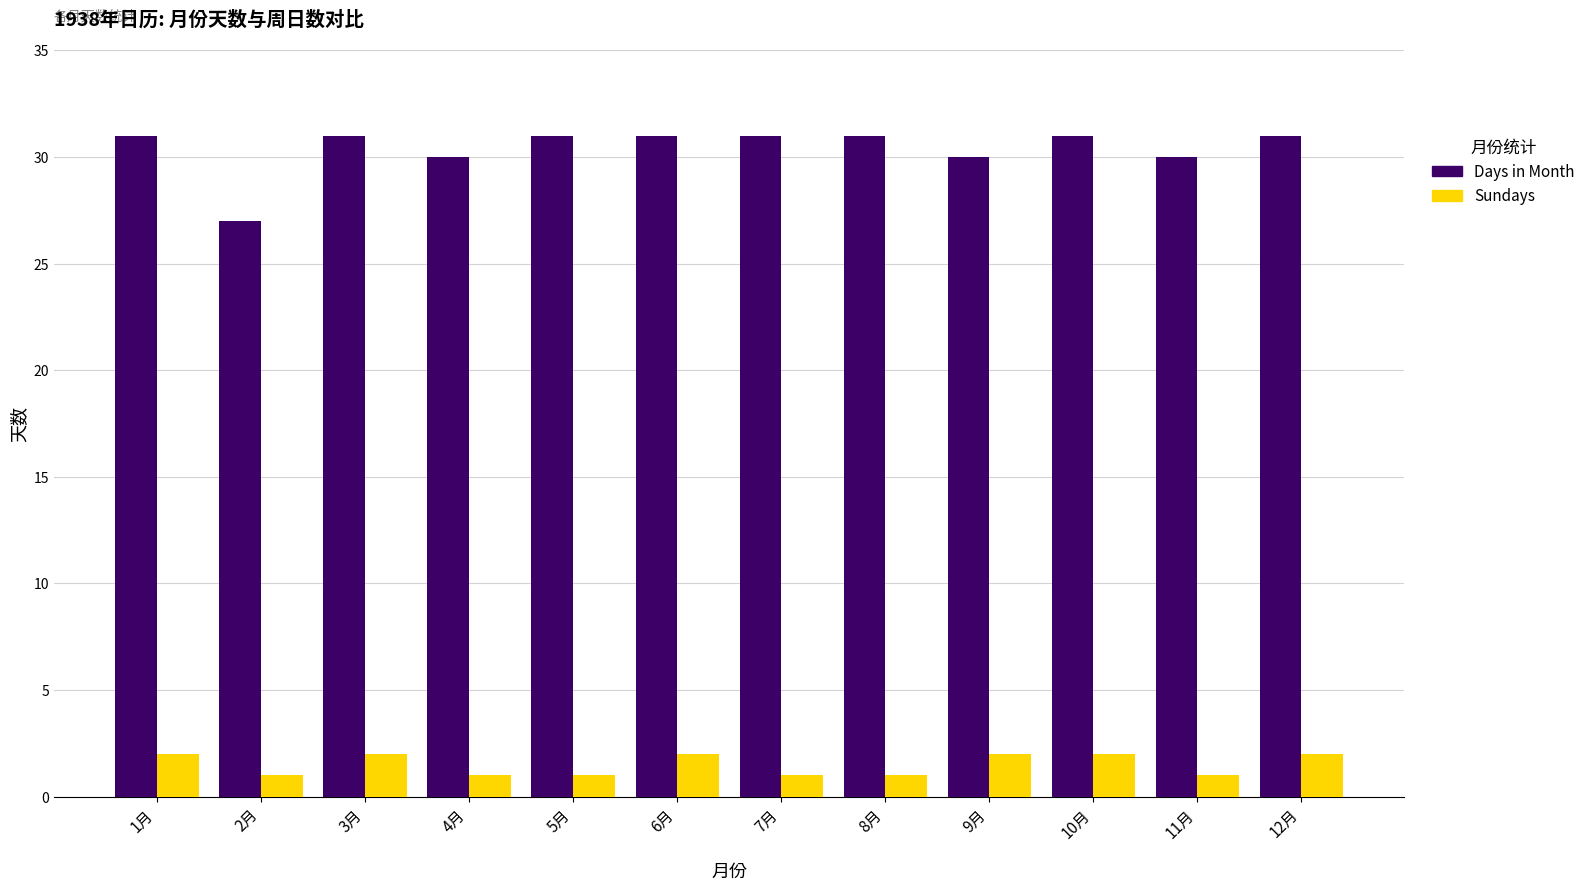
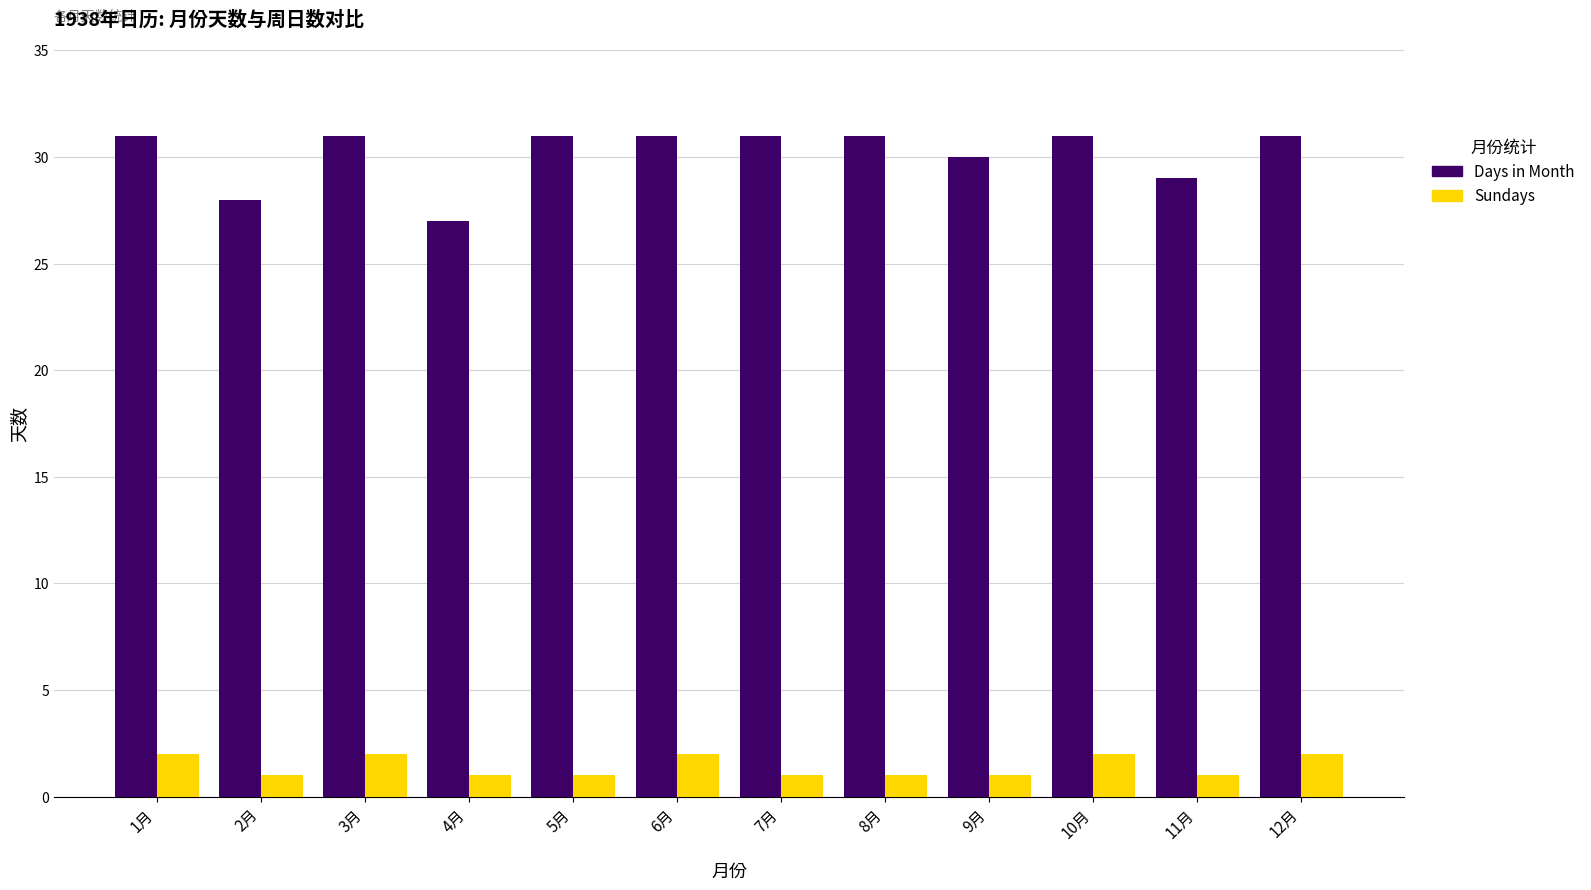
Days in Month, 2月: 27 -> 28
Days in Month, 4月: 30 -> 27
Sundays, 9月: 2 -> 1
Days in Month, 11月: 30 -> 29
